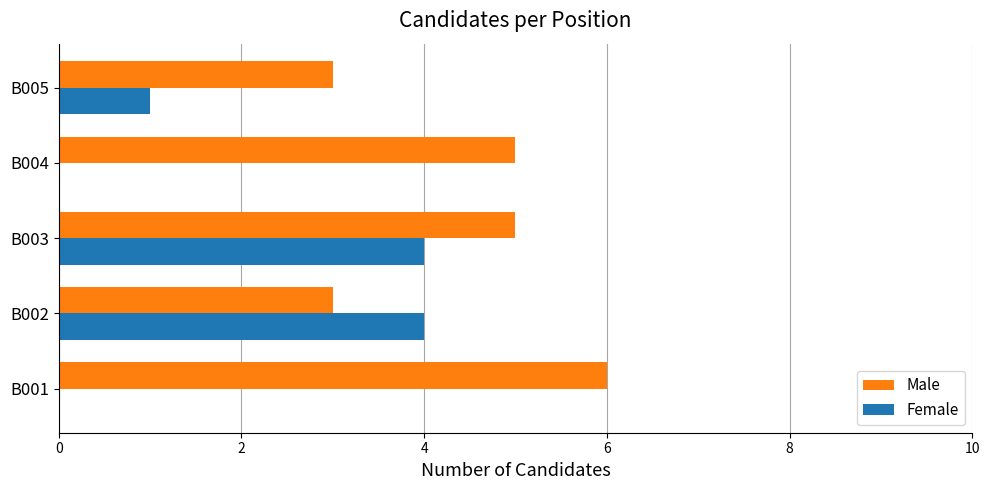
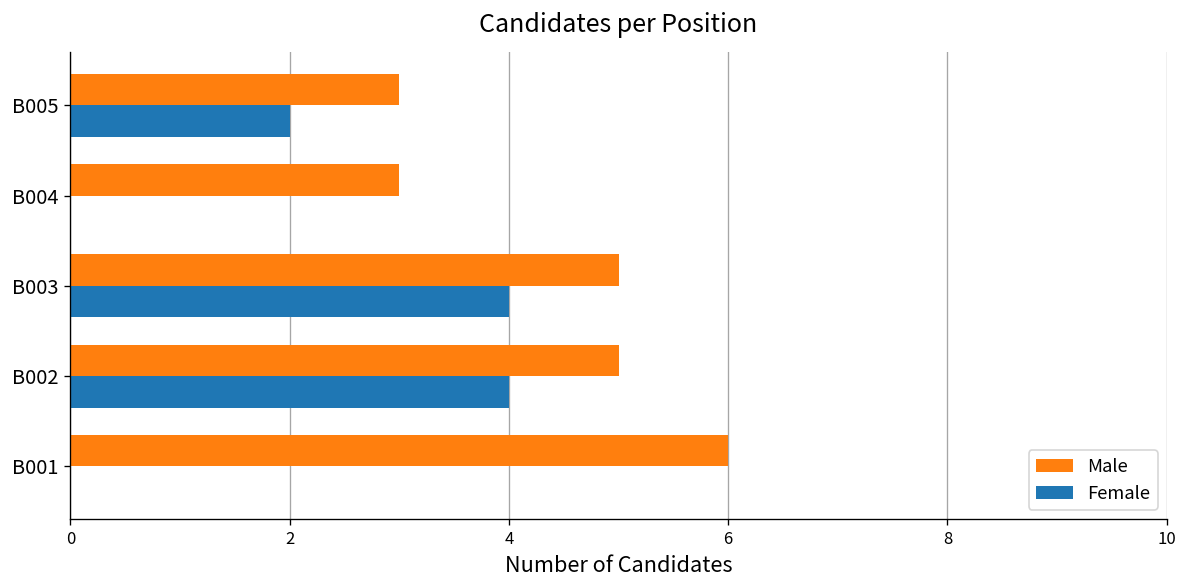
Female, B005: 1 -> 2
Male, B004: 5 -> 3
Male, B002: 3 -> 5
